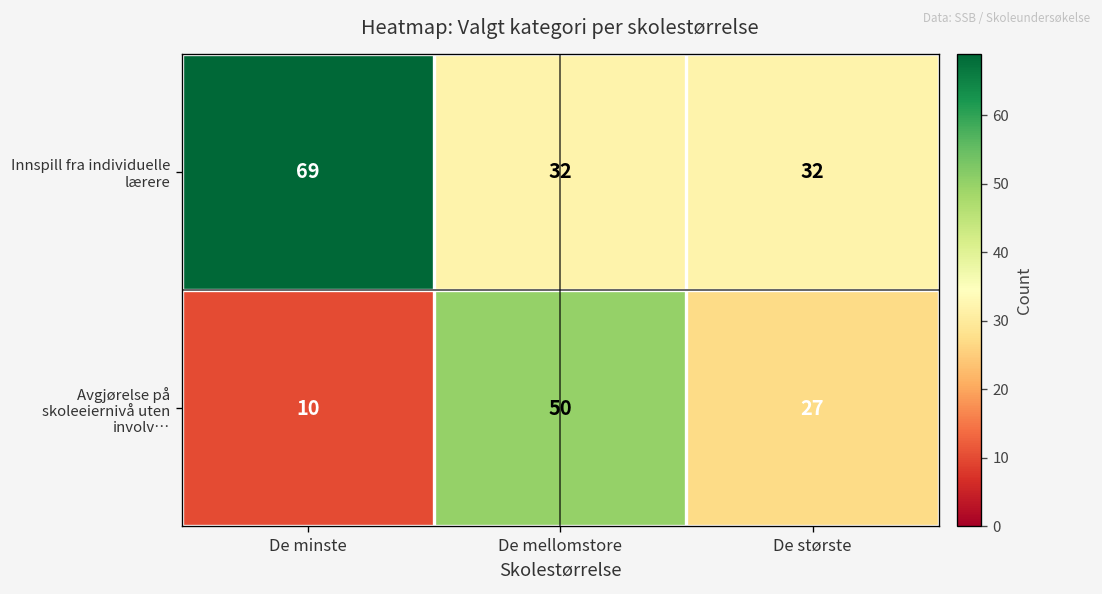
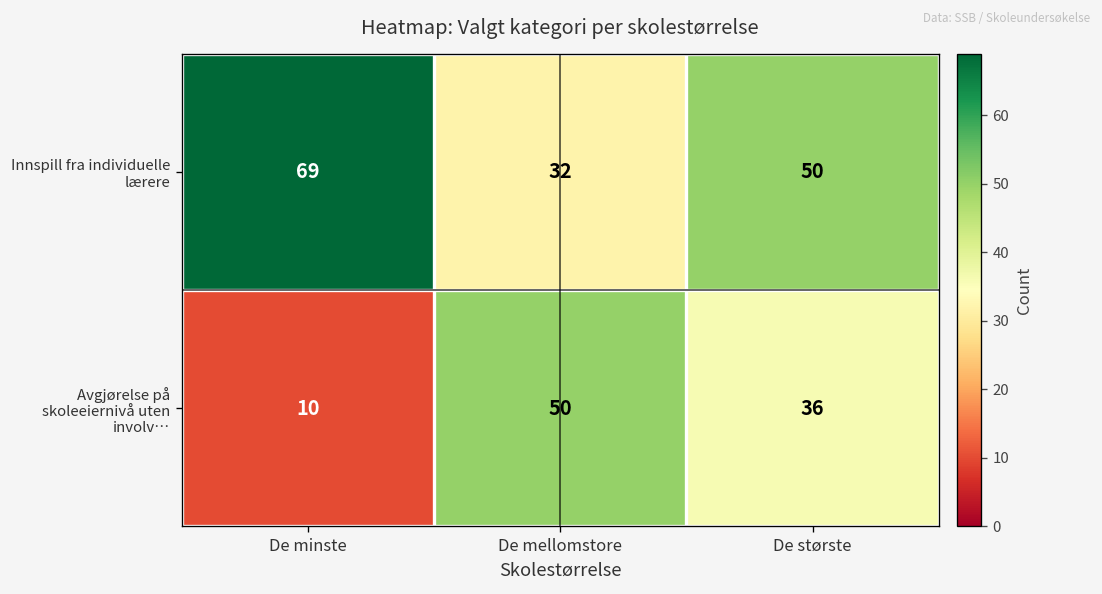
Innspill fra individuelle lærere, De største: 32 -> 50
Avgjørelse på skoleeiernivå uten involv…, De største: 27 -> 36
